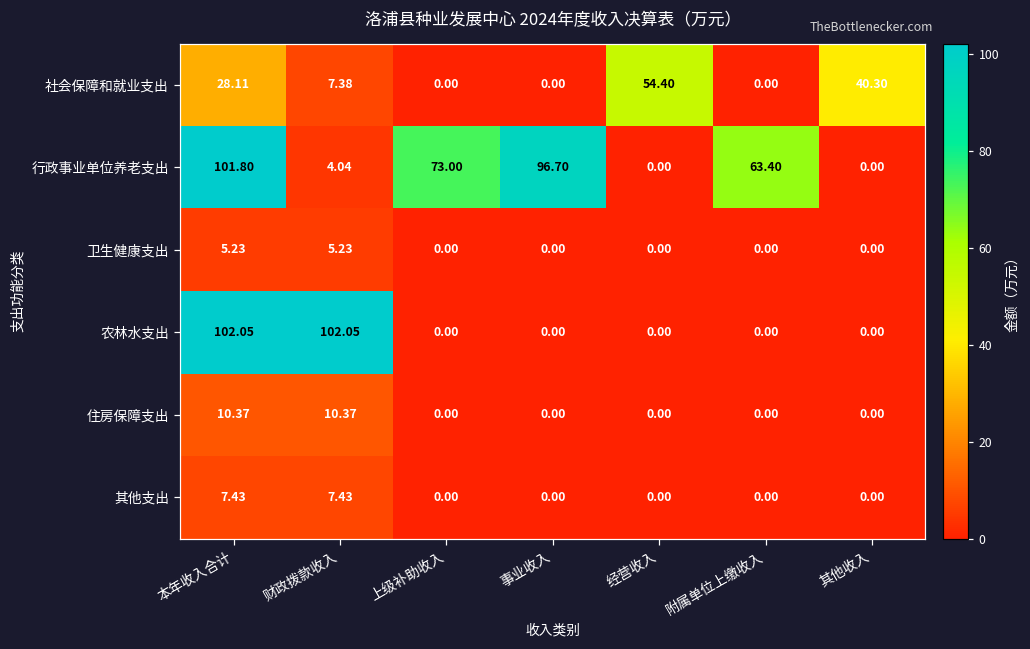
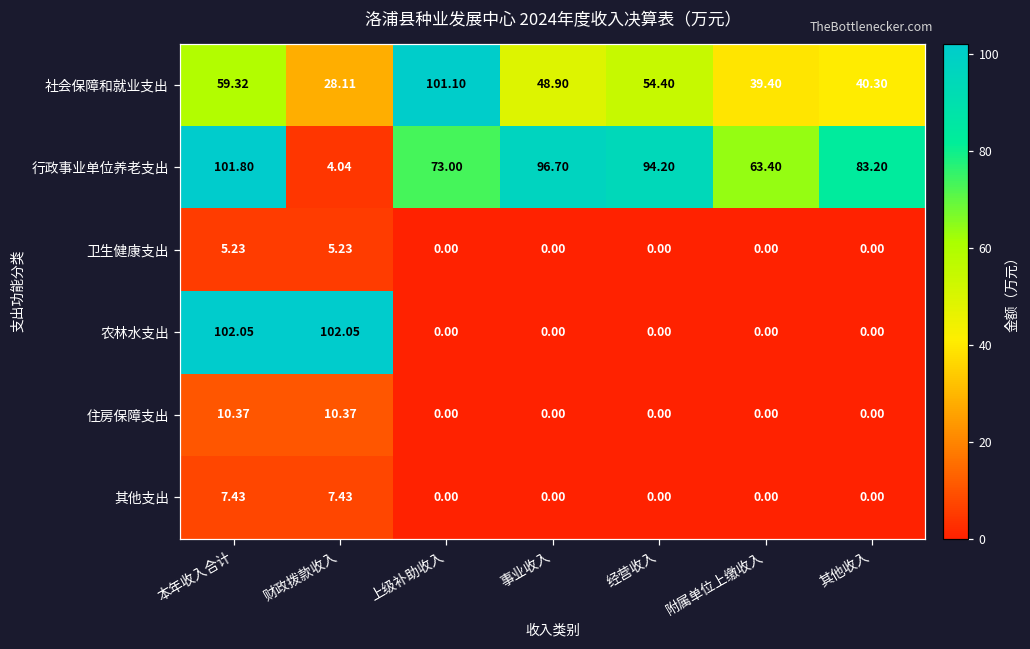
社会保障和就业支出, 本年收入合计: 28.11 -> 59.32
社会保障和就业支出, 财政拨款收入: 7.38 -> 28.11
社会保障和就业支出, 上级补助收入: 0.00 -> 101.10
社会保障和就业支出, 事业收入: 0.00 -> 48.90
社会保障和就业支出, 附属单位上缴收入: 0.00 -> 39.40
行政事业单位养老支出, 经营收入: 0.00 -> 94.20
行政事业单位养老支出, 其他收入: 0.00 -> 83.20
